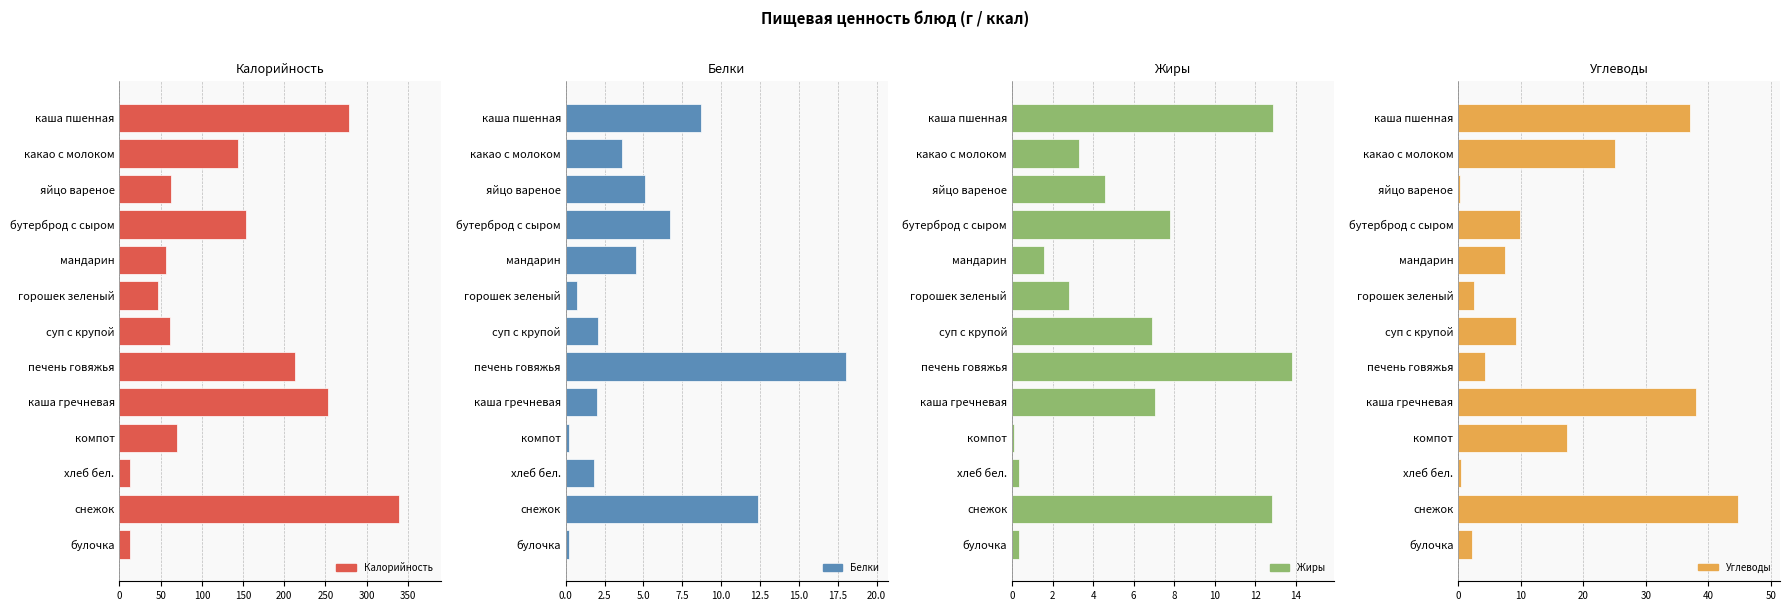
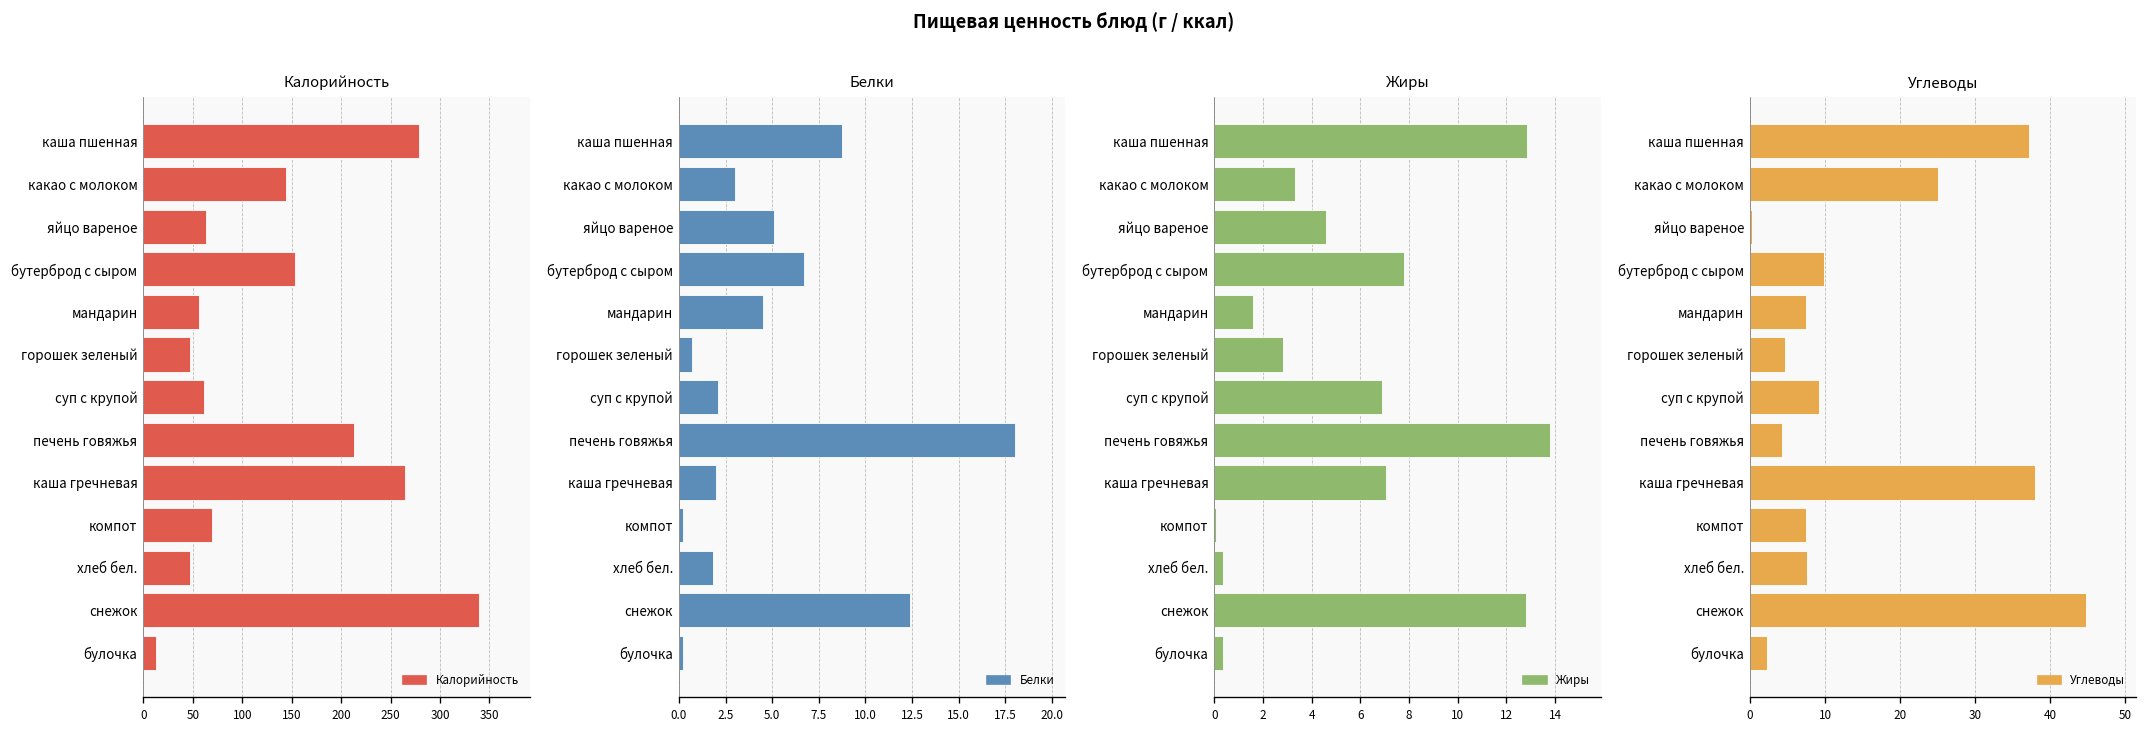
Калорийность, каша гречневая: 250 -> 270
Калорийность, хлеб бел.: 10 -> 50
Белки, какао с молоком: 3.6 -> 3.0
Углеводы, горошек зеленый: 3 -> 5
Углеводы, компот: 17 -> 7
Углеводы, хлеб бел.: 0 -> 8
